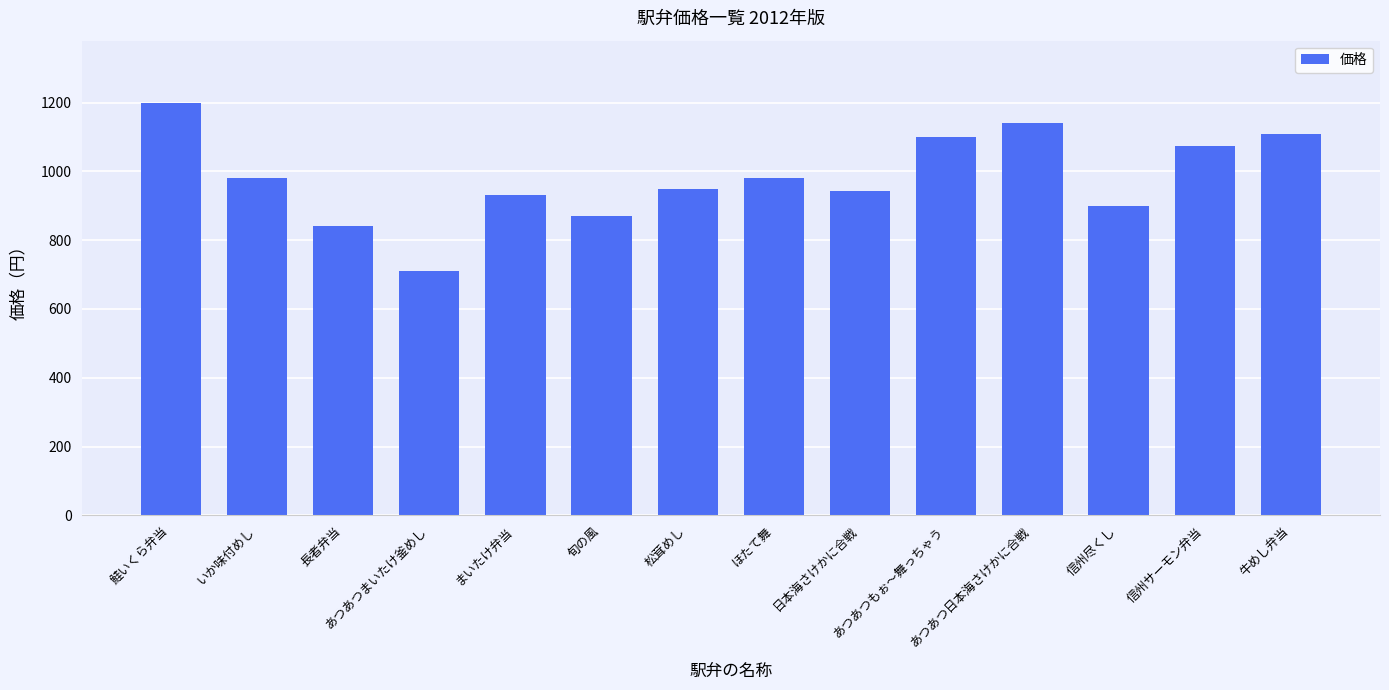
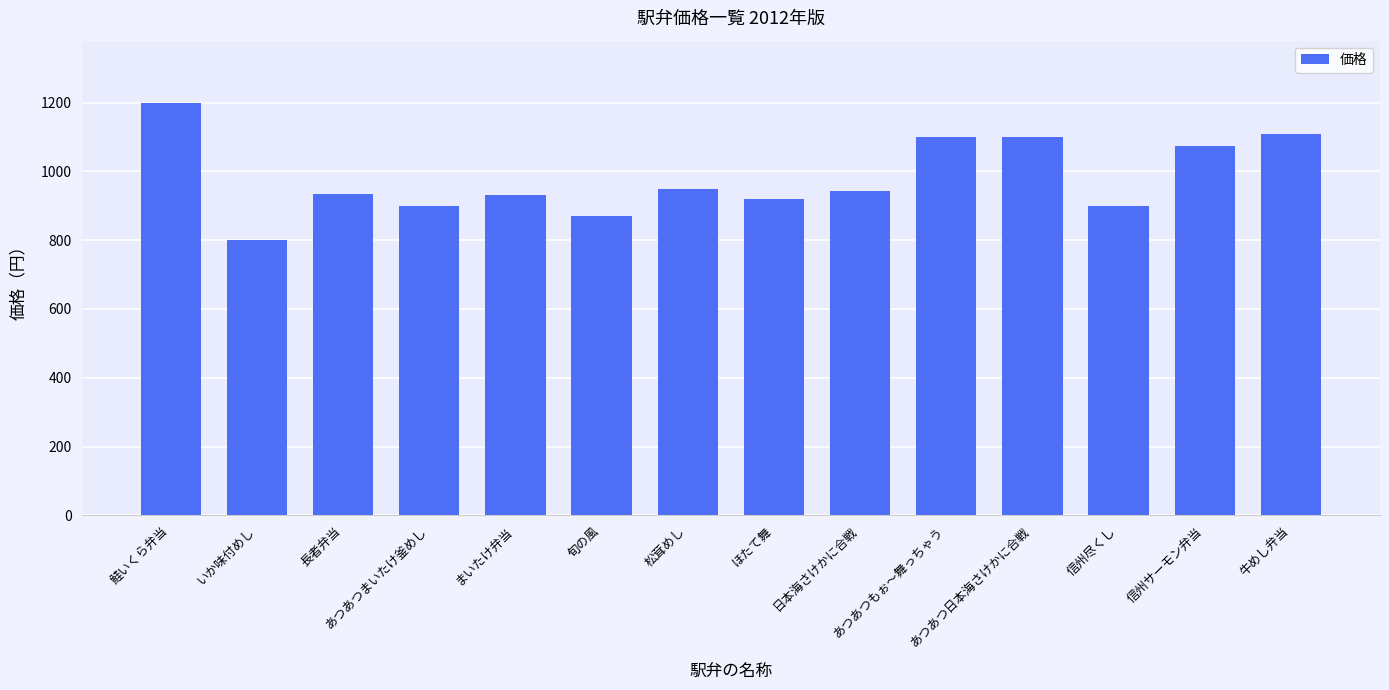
いか味付めし: 980 -> 800
長者弁当: 840 -> 930
あつあつまいたけ釜めし: 710 -> 900
ほたて舞: 980 -> 920
あつあつ日本海さけかに合戦: 1140 -> 1100
